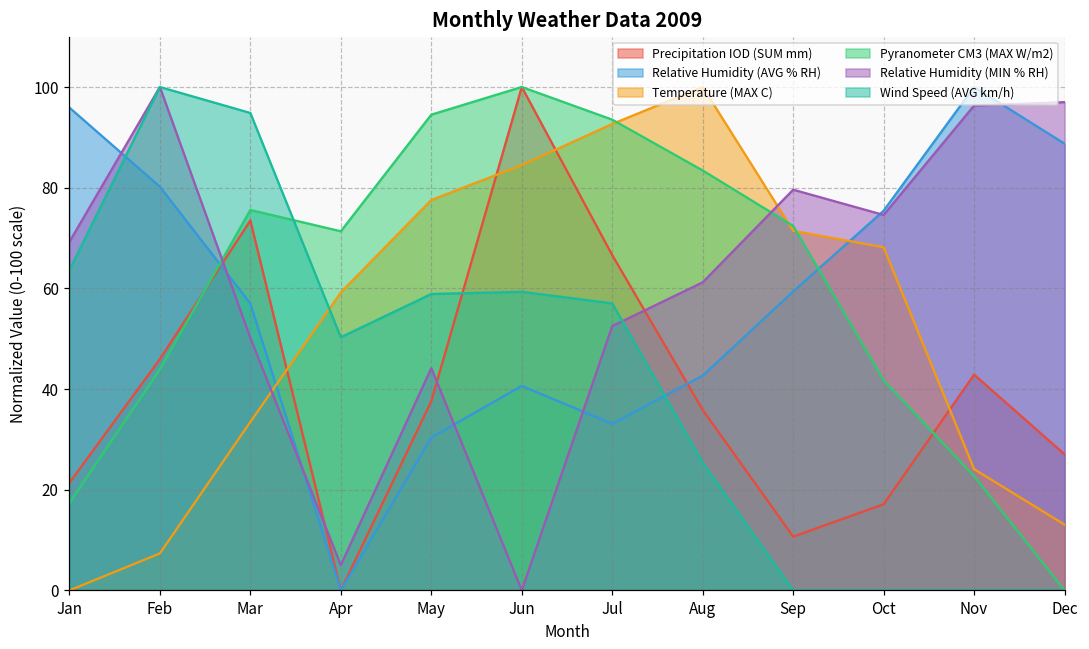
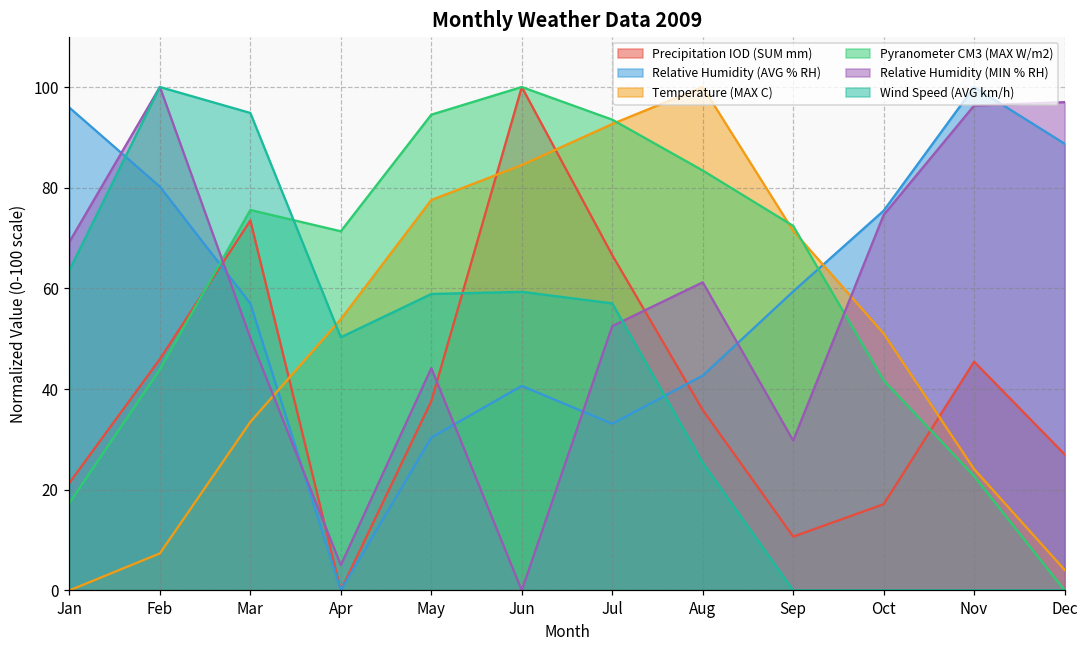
Temperature (MAX C), Apr: 59 -> 54
Relative Humidity (MIN % RH), Sep: 80 -> 30
Temperature (MAX C), Oct: 68 -> 51
Precipitation IOD (SUM mm), Nov: 43 -> 45
Temperature (MAX C), Dec: 13 -> 4
